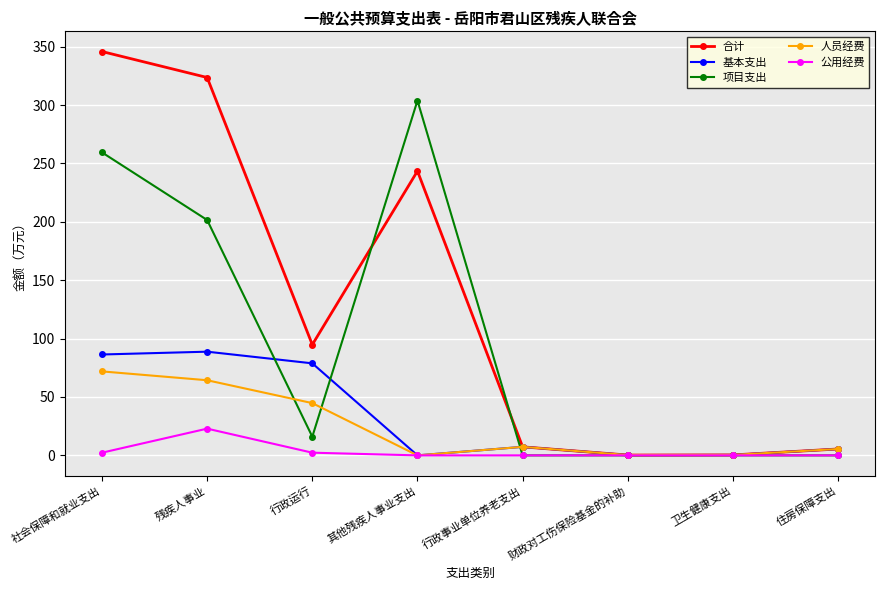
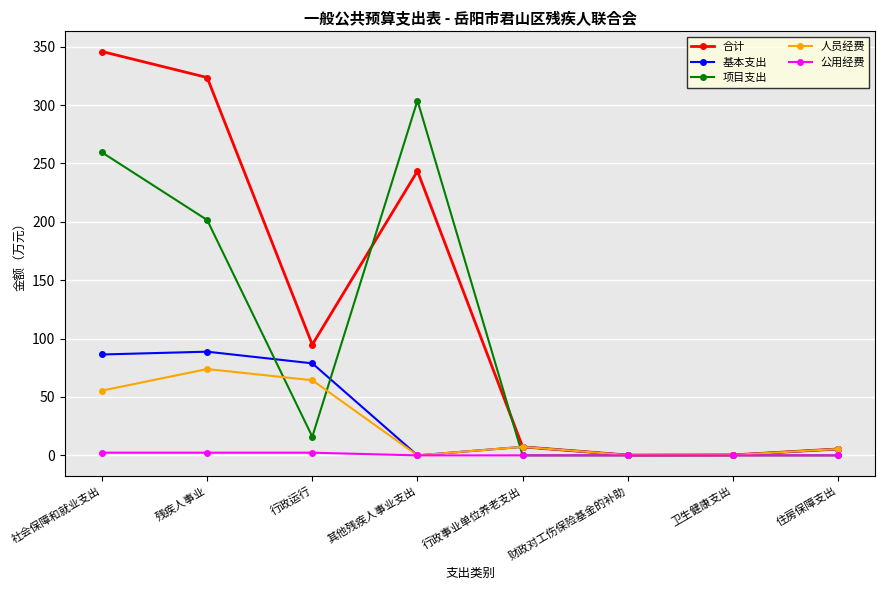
人员经费, 社会保障和就业支出: 72 -> 55
人员经费, 残疾人事业: 64 -> 74
公用经费, 残疾人事业: 23 -> 2
人员经费, 行政运行: 45 -> 64
